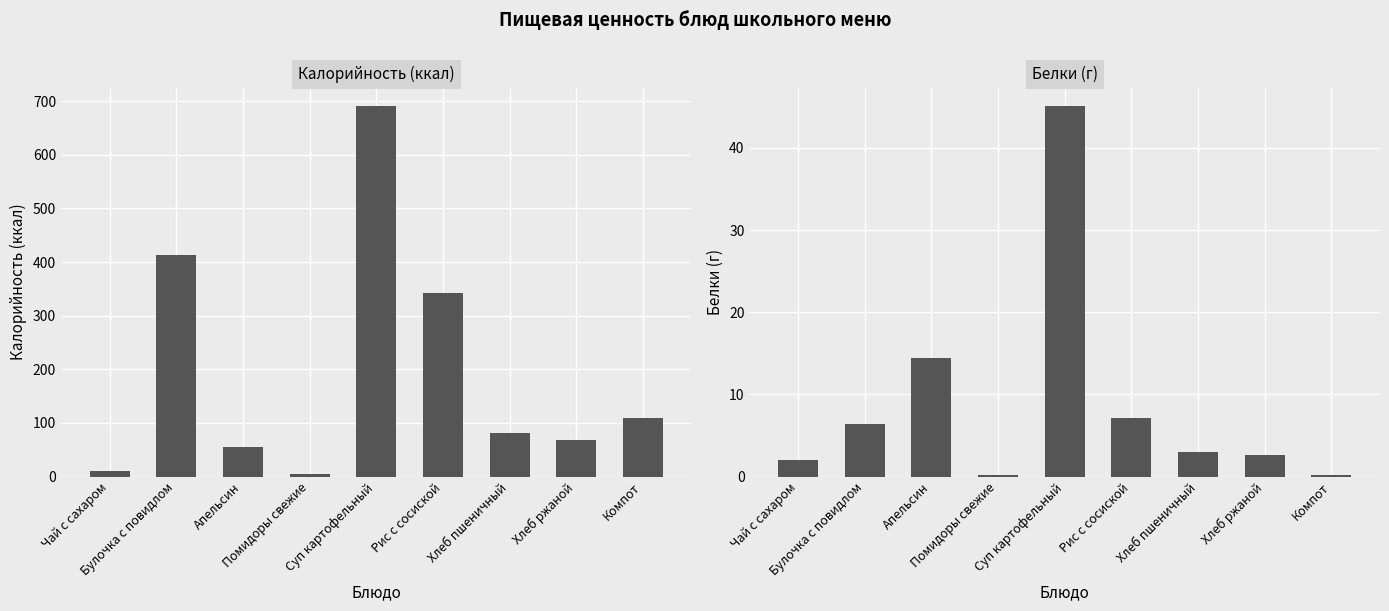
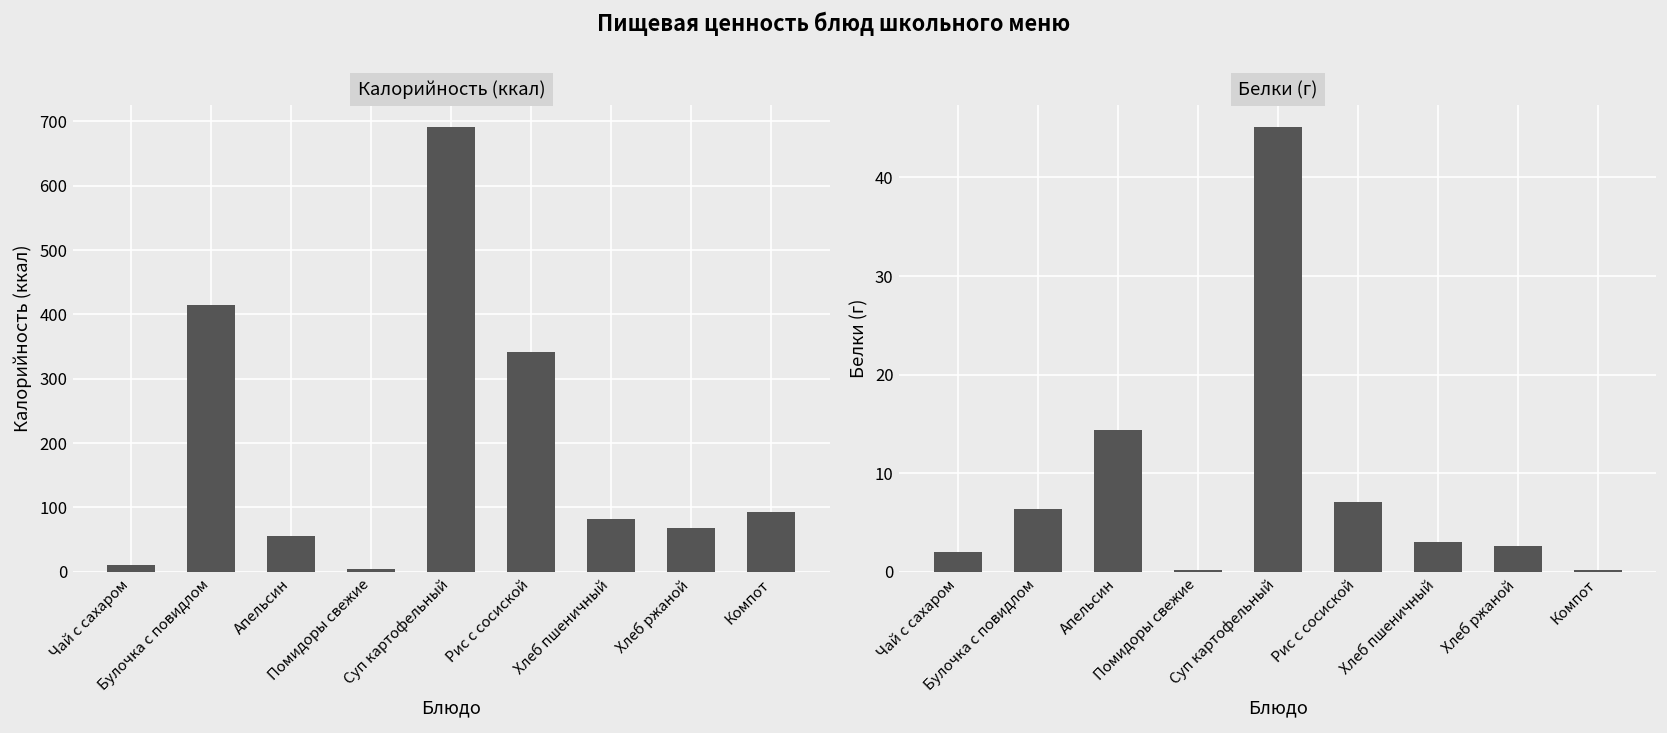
Калорийность (ккал), Компот: 110 -> 90
